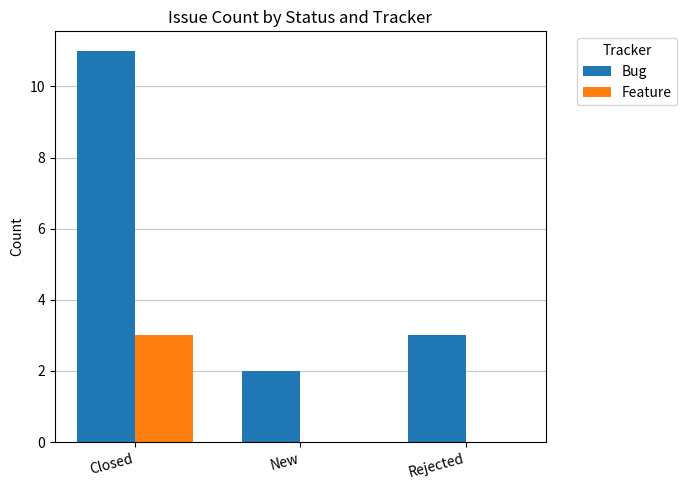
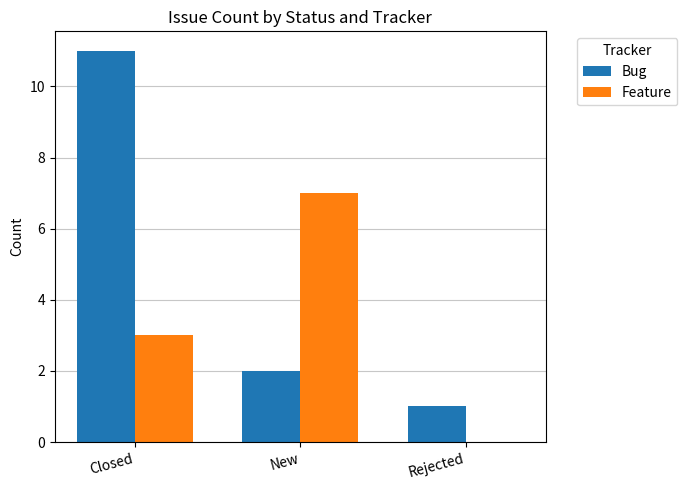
Feature, New: 0 -> 7
Bug, Rejected: 3 -> 1
